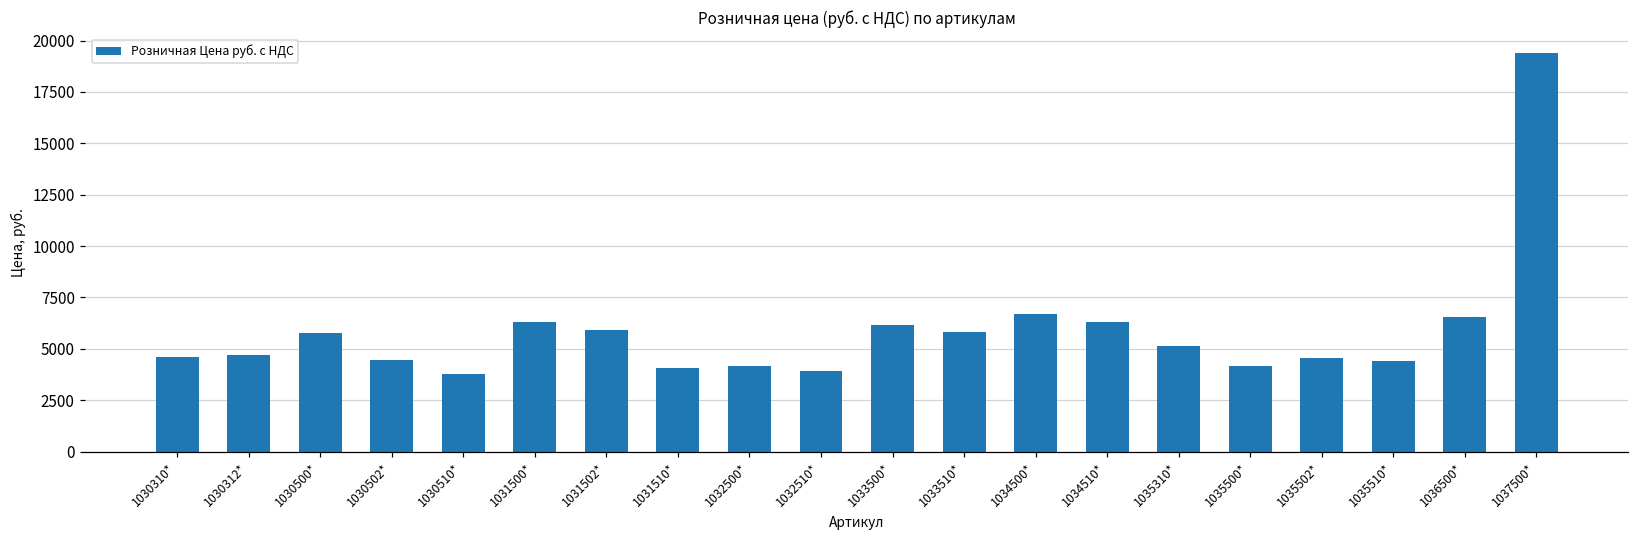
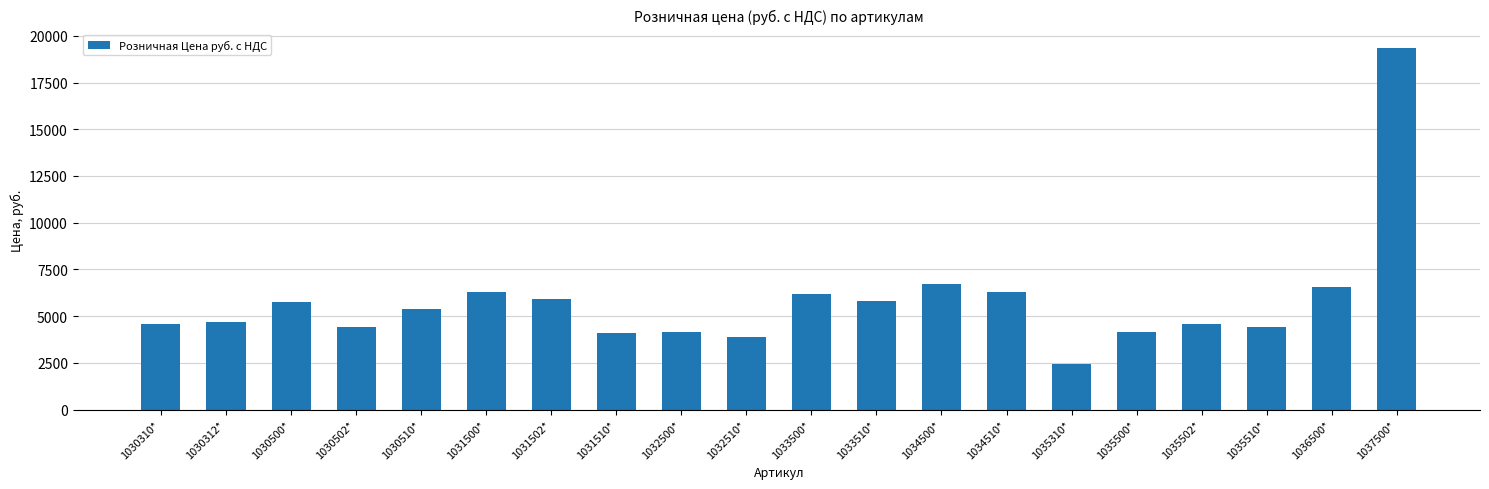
1030510*: 3800 -> 5400
1035310*: 5100 -> 2400
